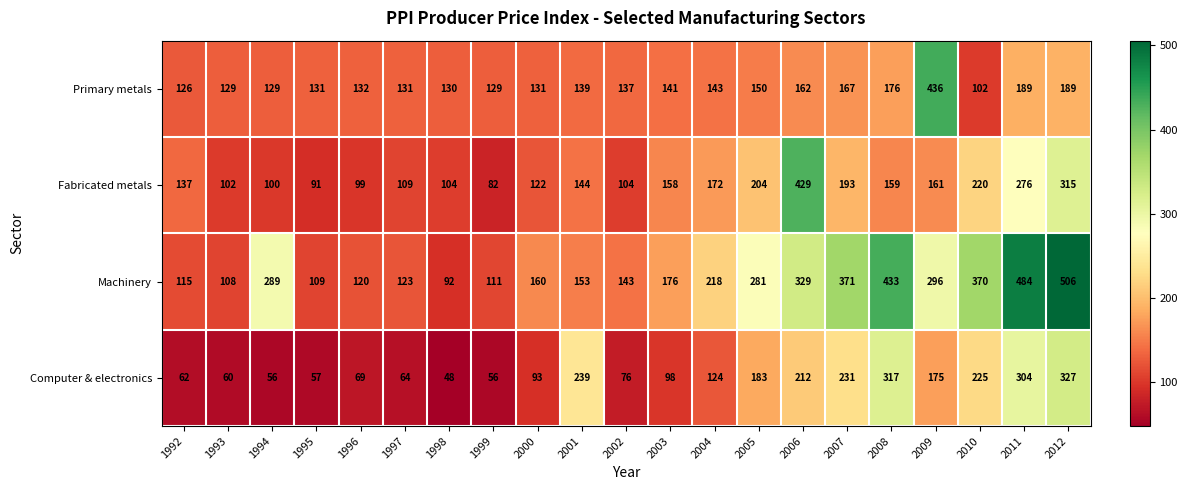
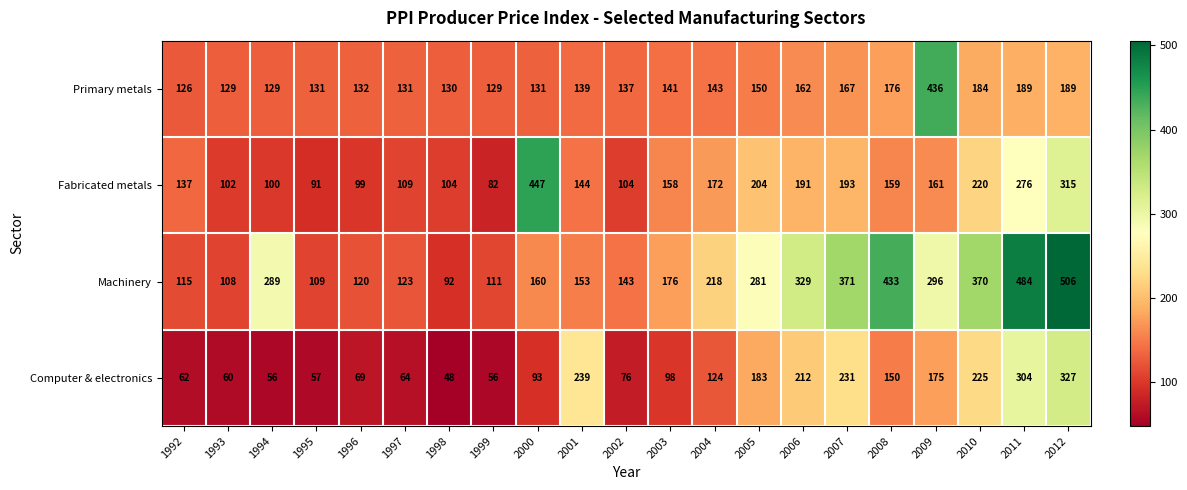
Primary metals, 2010: 102 -> 184
Fabricated metals, 2000: 122 -> 447
Fabricated metals, 2006: 429 -> 191
Computer & electronics, 2008: 317 -> 150
